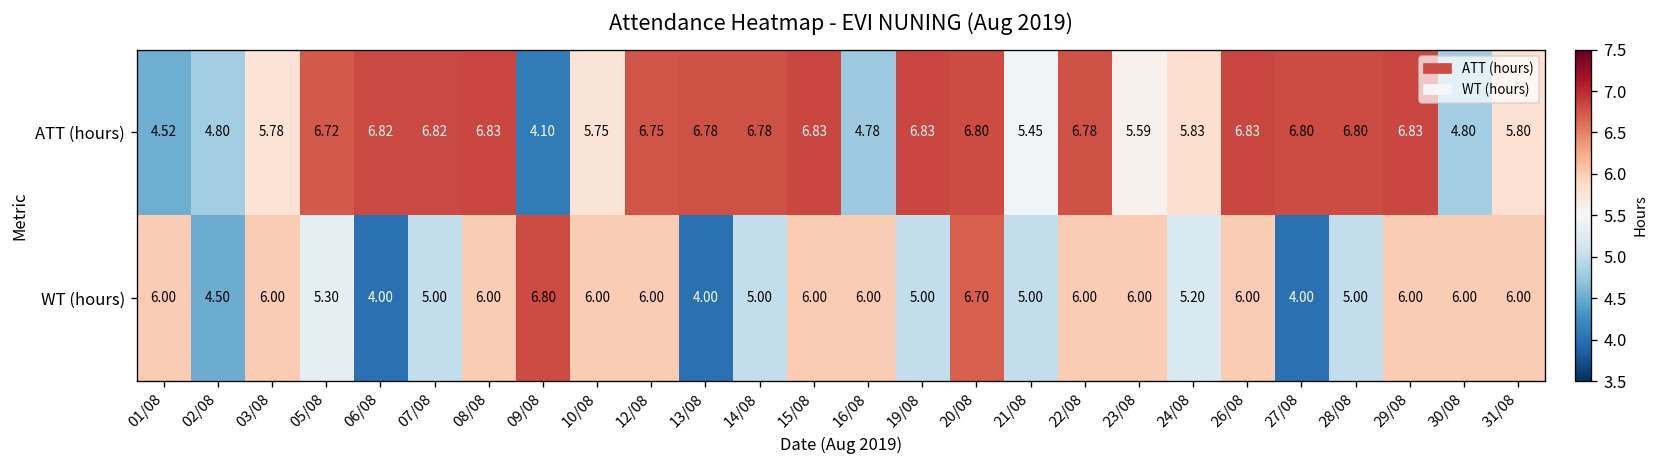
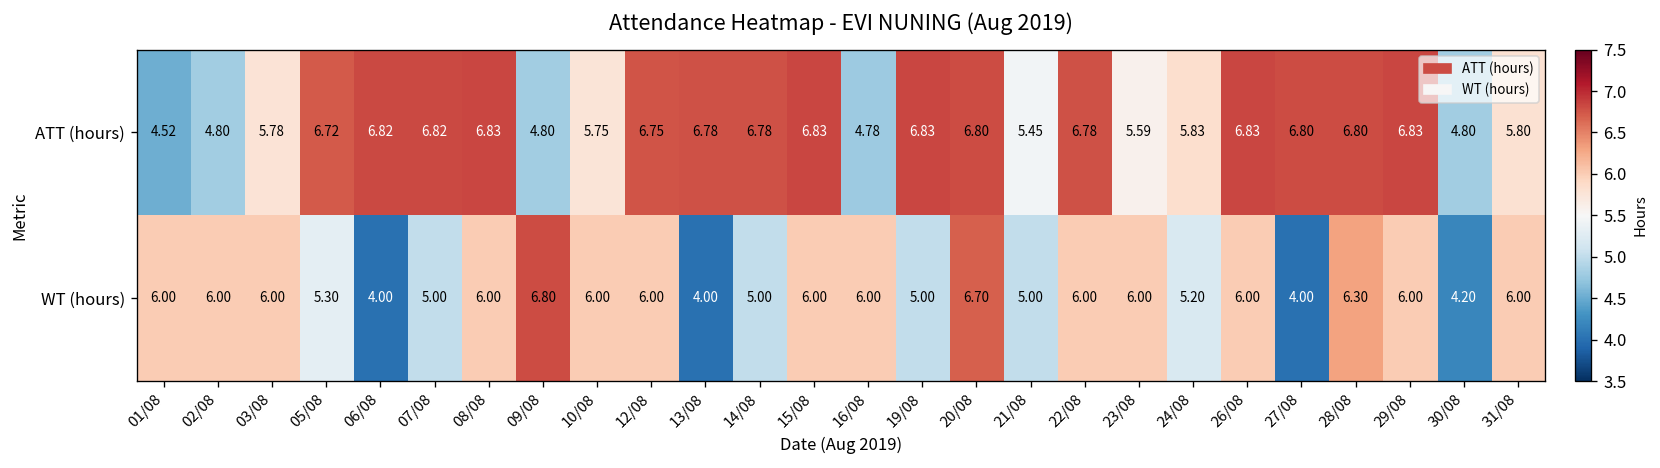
ATT (hours), 09/08: 4.10 -> 4.80
WT (hours), 02/08: 4.50 -> 6.00
WT (hours), 28/08: 5.00 -> 6.30
WT (hours), 30/08: 6.00 -> 4.20
